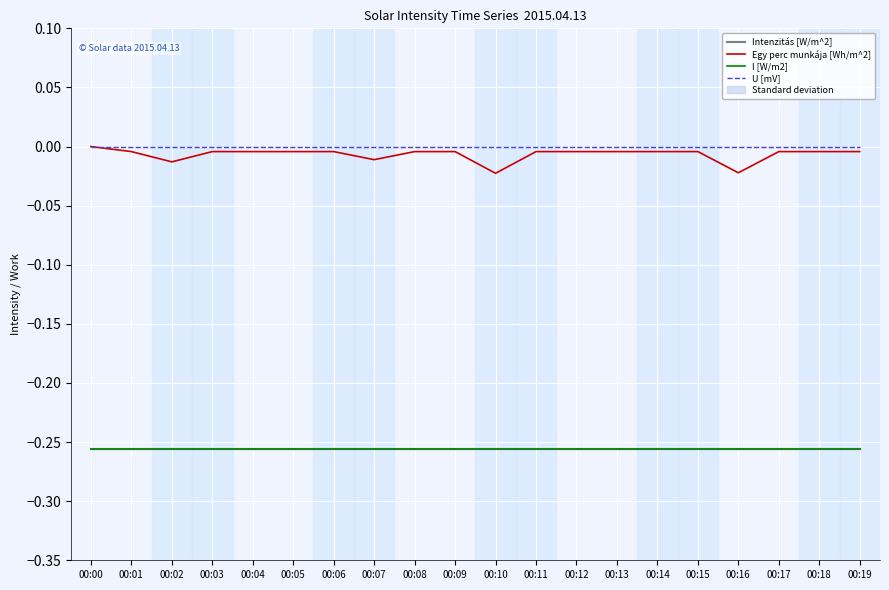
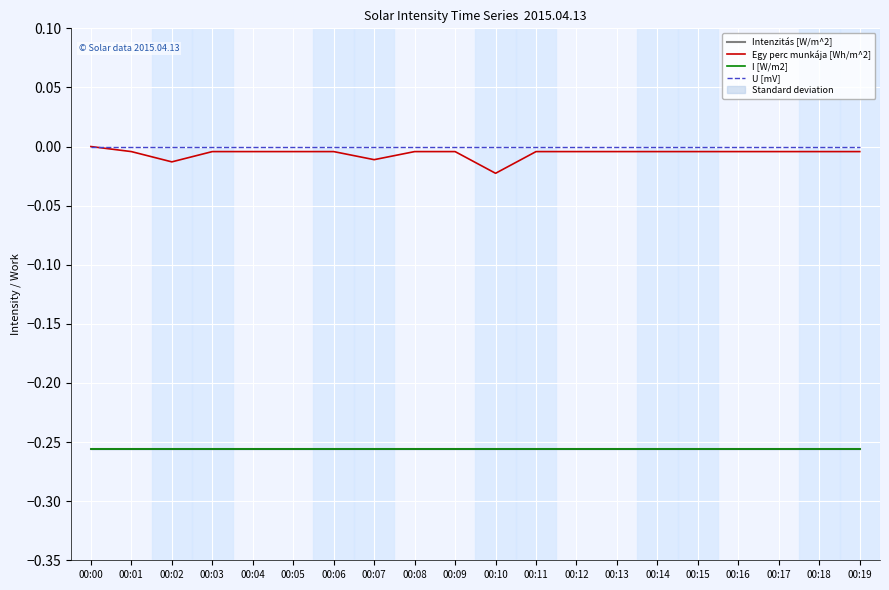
Egy perc munkája [Wh/m^2], 00:16: -0.022 -> -0.004
